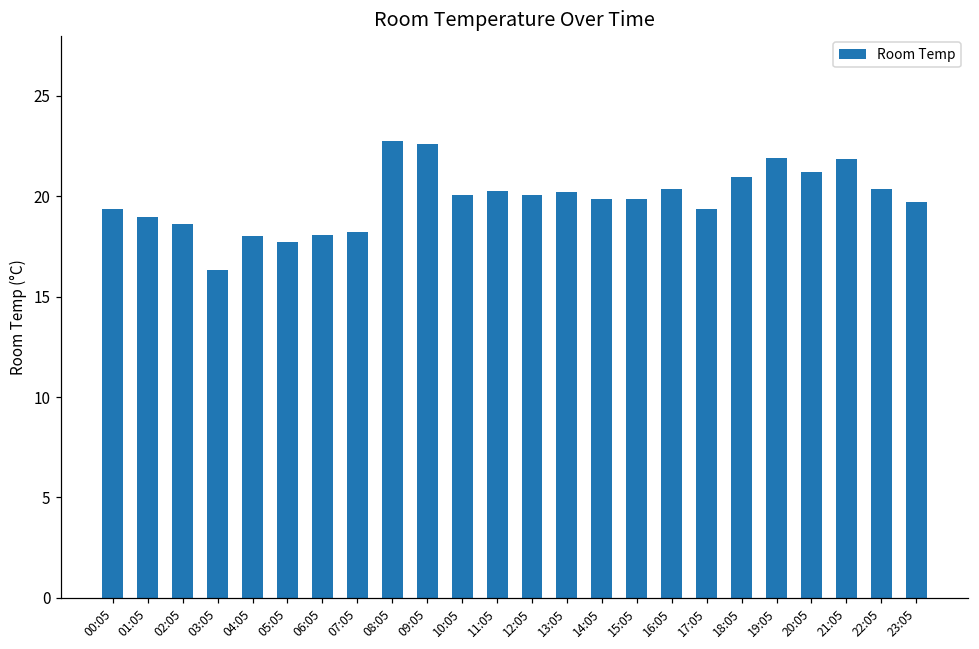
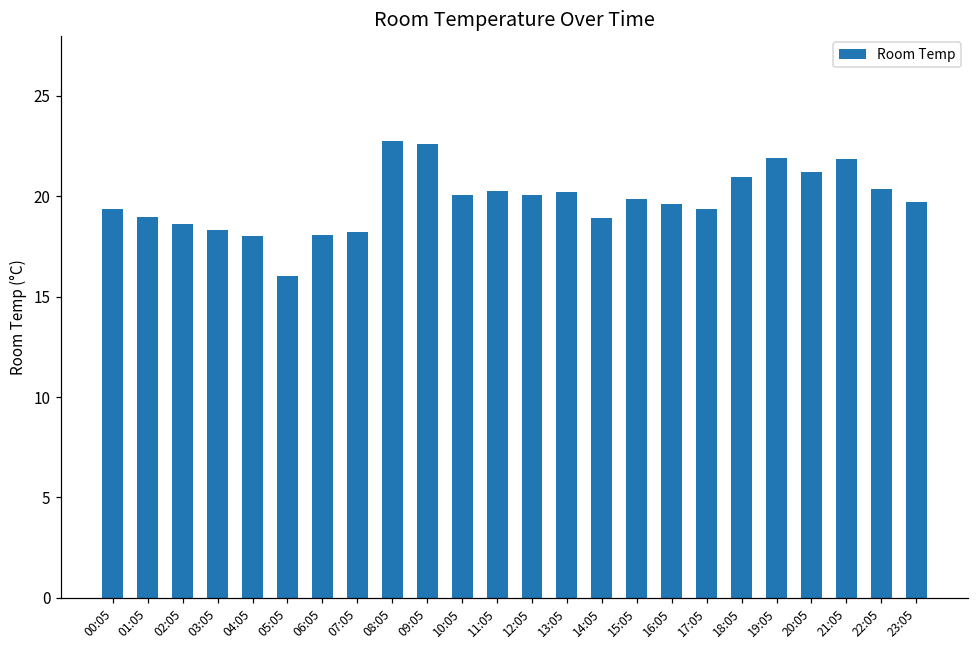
03:05: 16.4 -> 18.3
05:05: 17.7 -> 16.0
14:05: 19.9 -> 18.9
16:05: 20.4 -> 19.6
